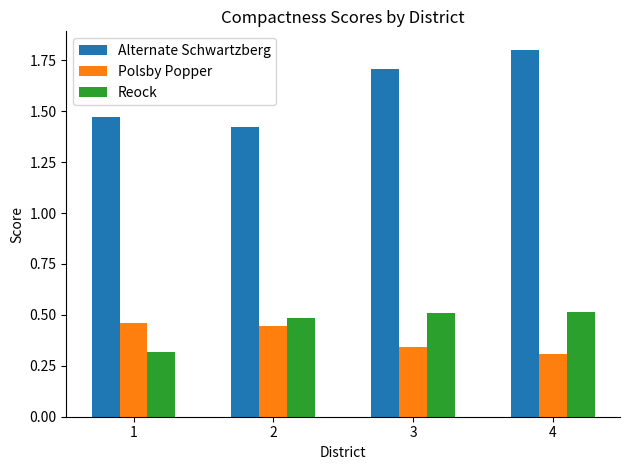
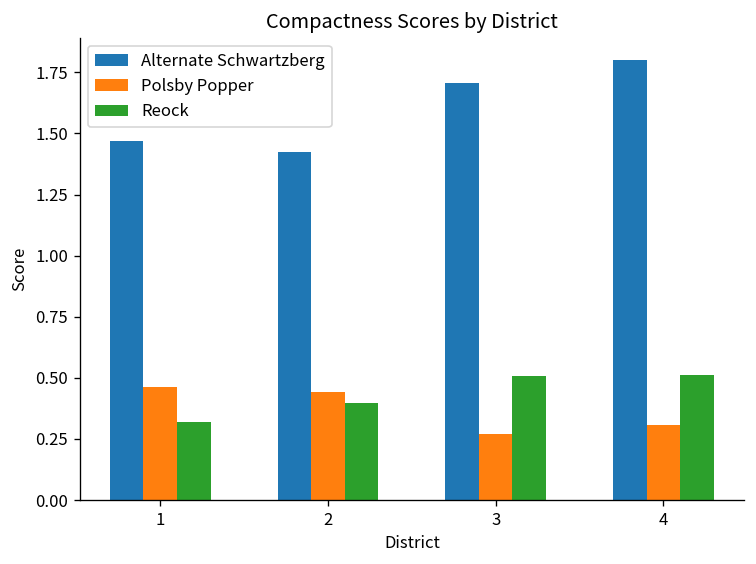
Reock, 2: 0.48 -> 0.40
Polsby Popper, 3: 0.34 -> 0.27
